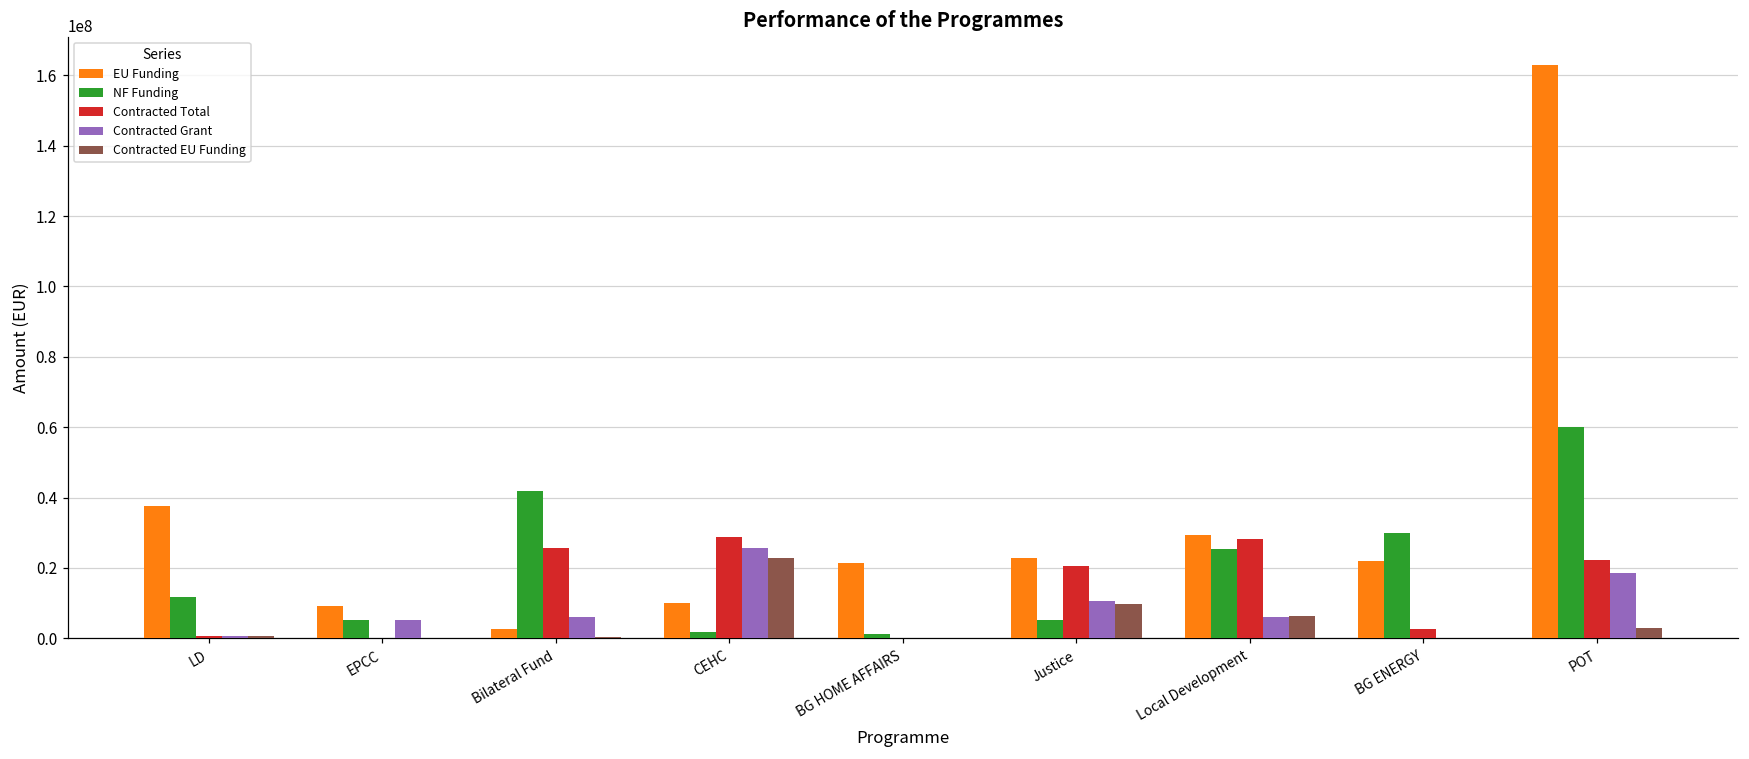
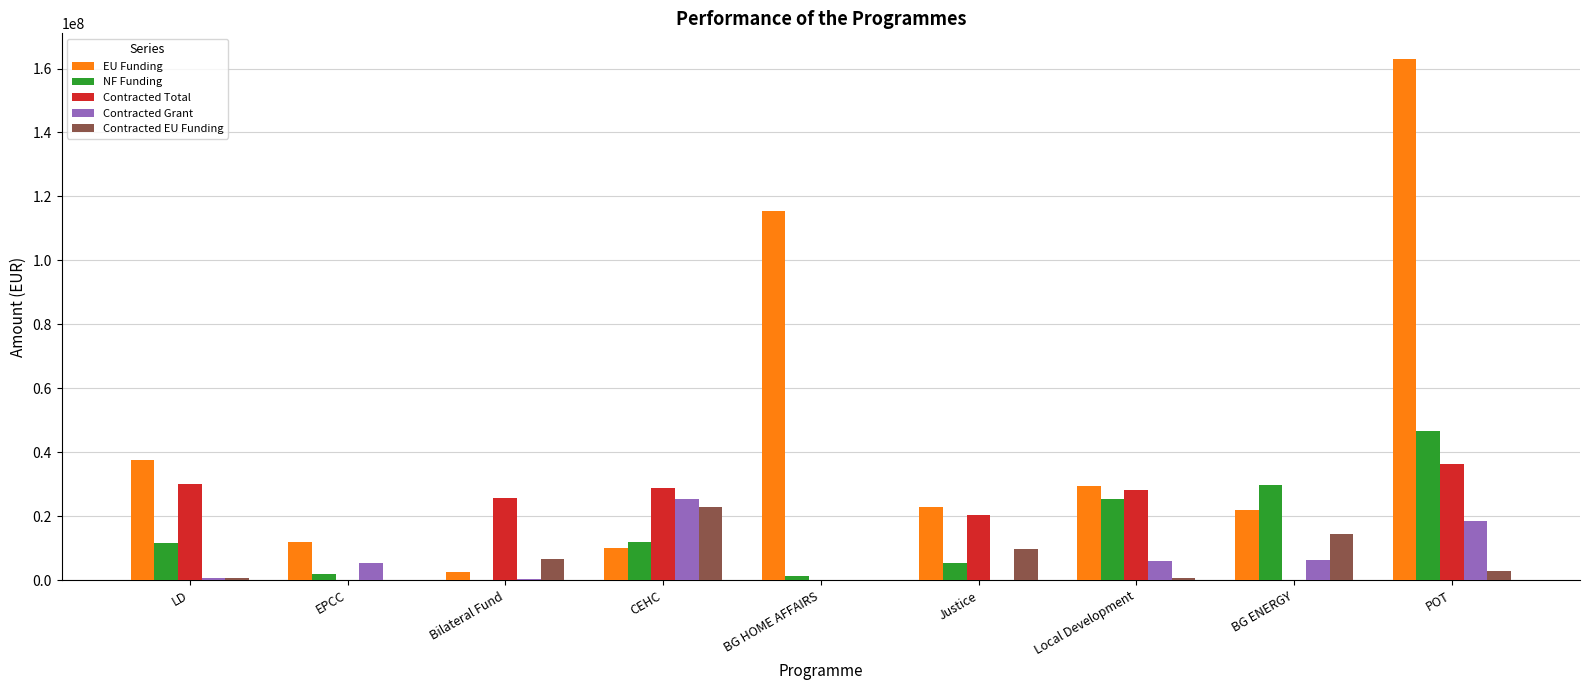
Contracted Total, LD: 1000000 -> 30000000
EU Funding, EPCC: 9000000 -> 12000000
NF Funding, EPCC: 5000000 -> 2000000
NF Funding, Bilateral Fund: 42000000 -> 0
Contracted Grant, Bilateral Fund: 6000000 -> 0
Contracted EU Funding, Bilateral Fund: 0 -> 7000000
NF Funding, CEHC: 2000000 -> 12000000
EU Funding, BG HOME AFFAIRS: 21000000 -> 115000000
Contracted Grant, Justice: 11000000 -> 0
Contracted EU Funding, Local Development: 6000000 -> 1000000
Contracted Total, BG ENERGY: 3000000 -> 0
Contracted Grant, BG ENERGY: 0 -> 6000000
Contracted EU Funding, BG ENERGY: 0 -> 14000000
NF Funding, POT: 60000000 -> 47000000
Contracted Total, POT: 22000000 -> 37000000
